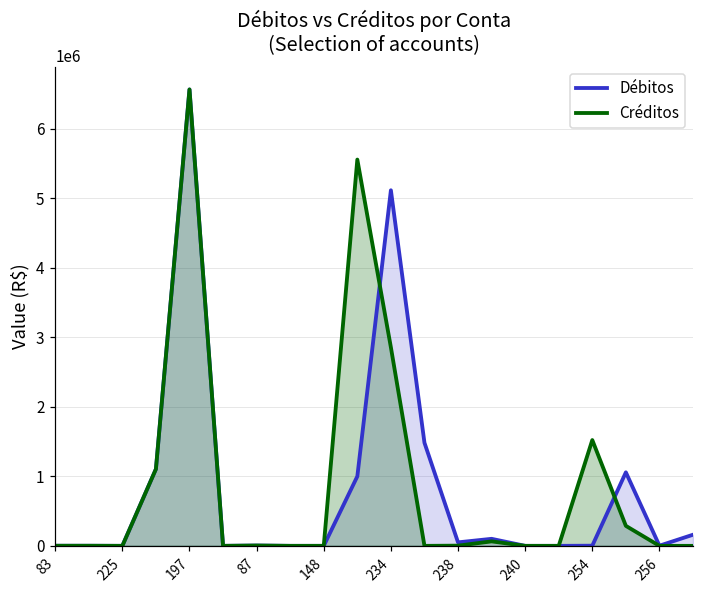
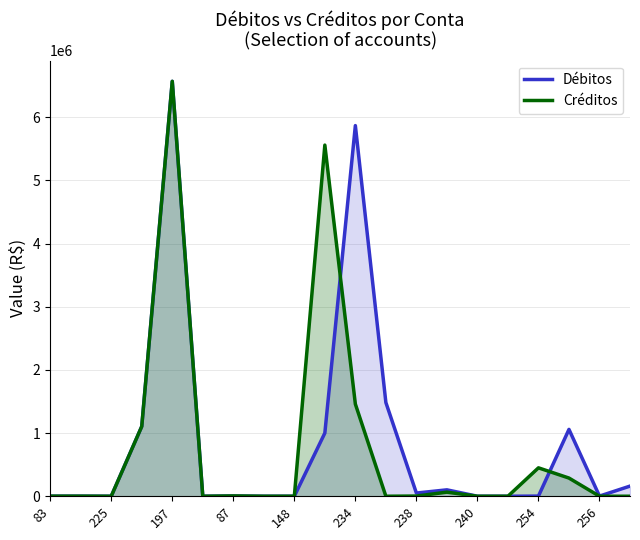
Débitos, 234: 5100000 -> 5900000
Créditos, 234: 2900000 -> 1500000
Créditos, 254: 1500000 -> 400000
